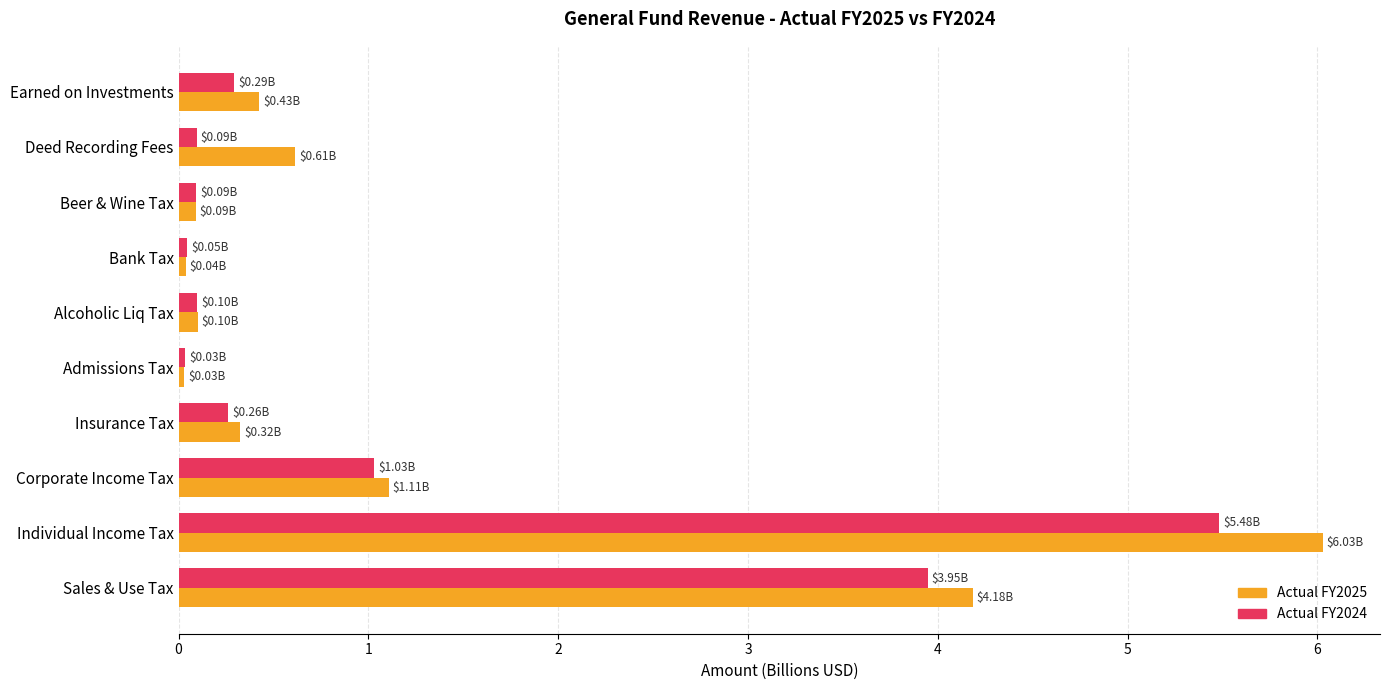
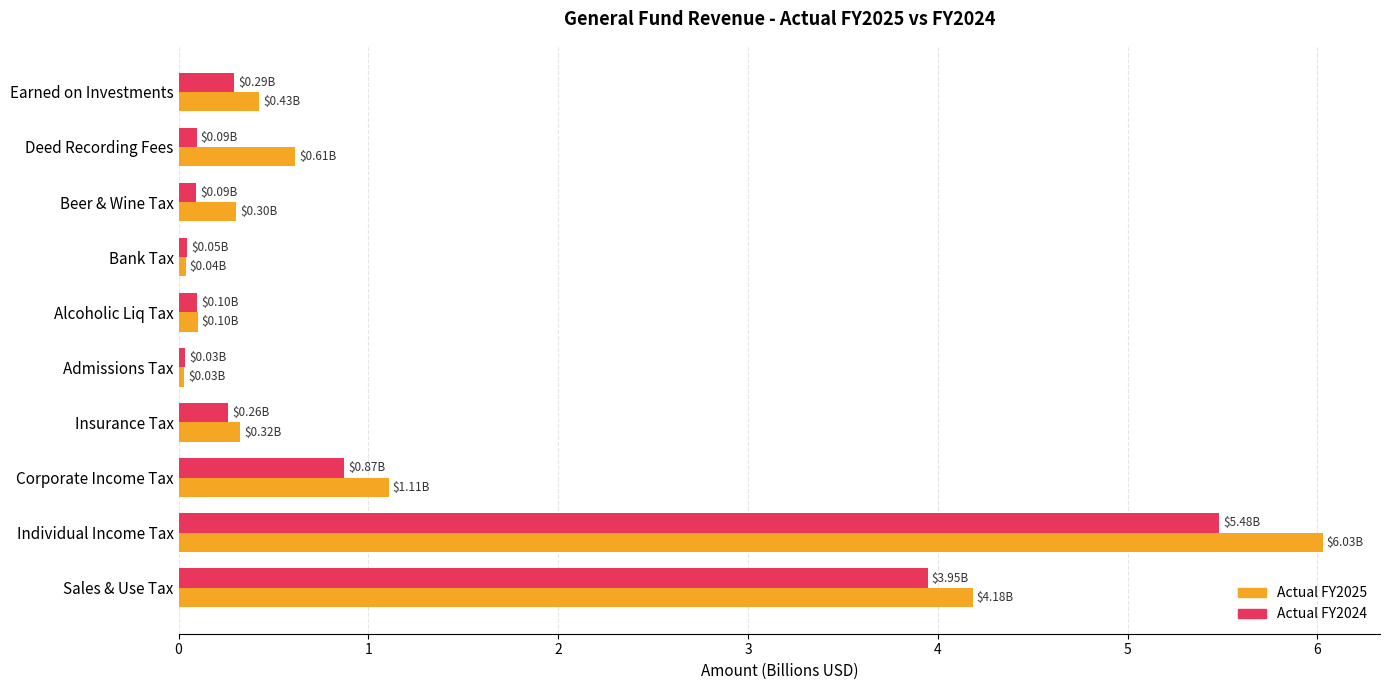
Actual FY2025, Beer & Wine Tax: $0.09B -> $0.30B
Actual FY2024, Corporate Income Tax: $1.03B -> $0.87B
